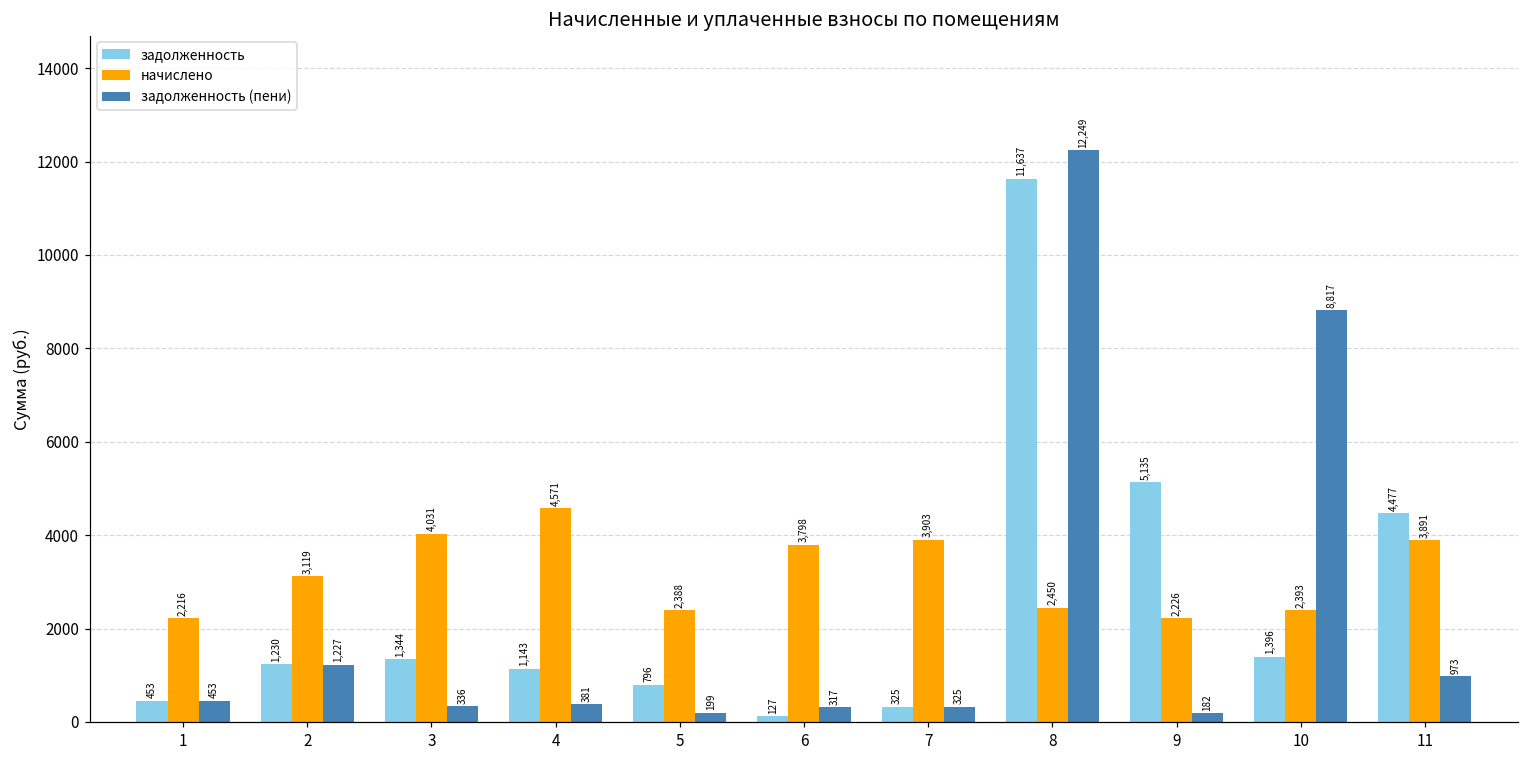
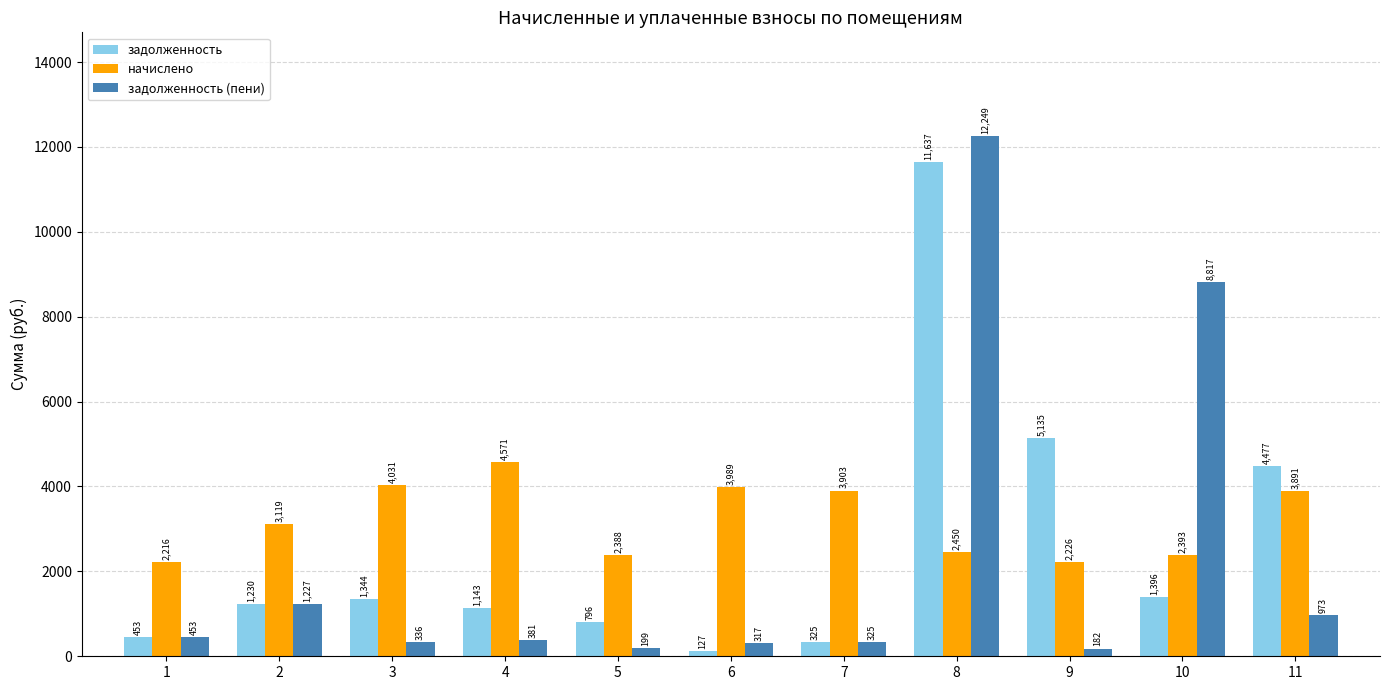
начислено, 6: 3,798 -> 3,989
